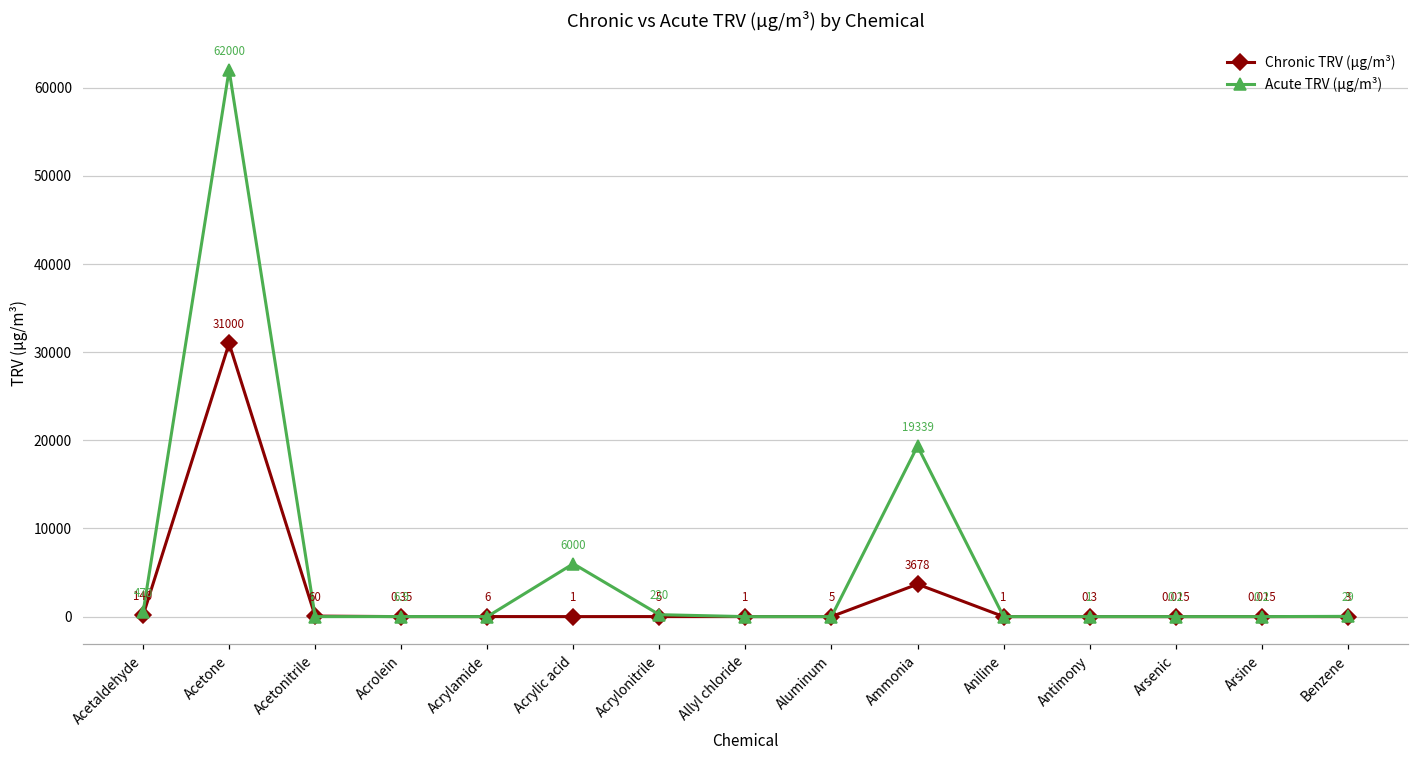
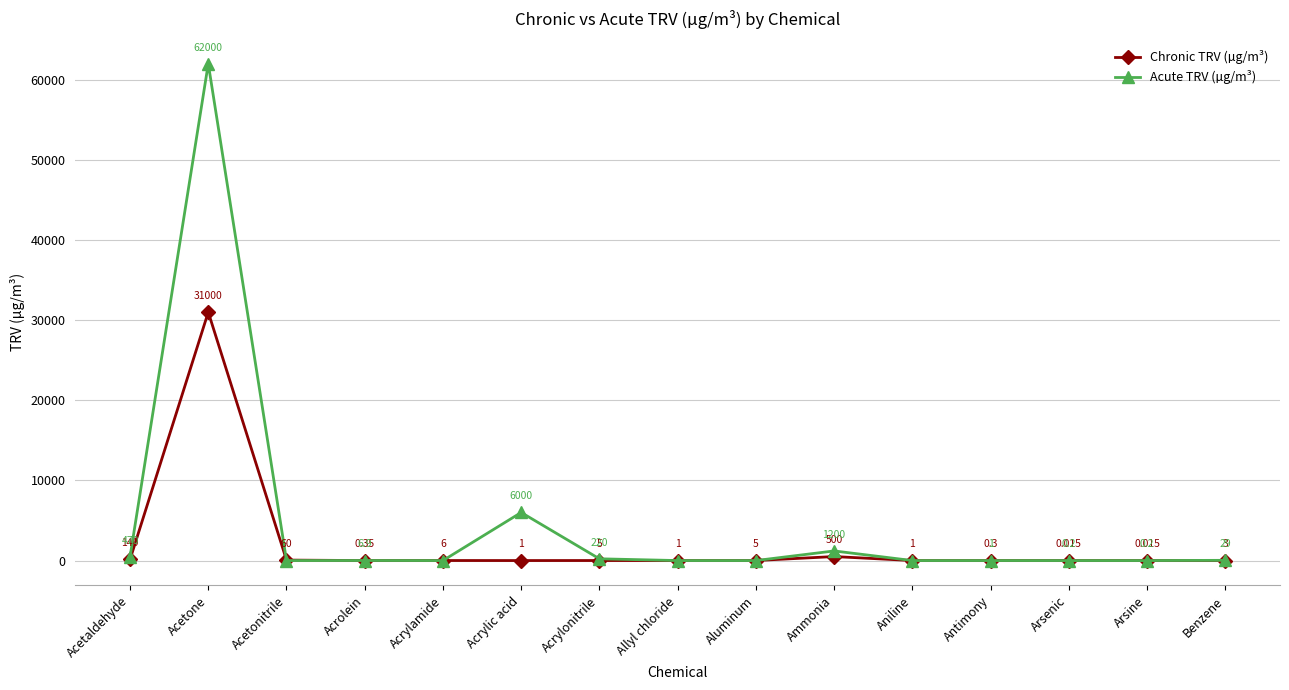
Chronic TRV (µg/m³), Ammonia: 3678 -> 500
Acute TRV (µg/m³), Ammonia: 19339 -> 1200
